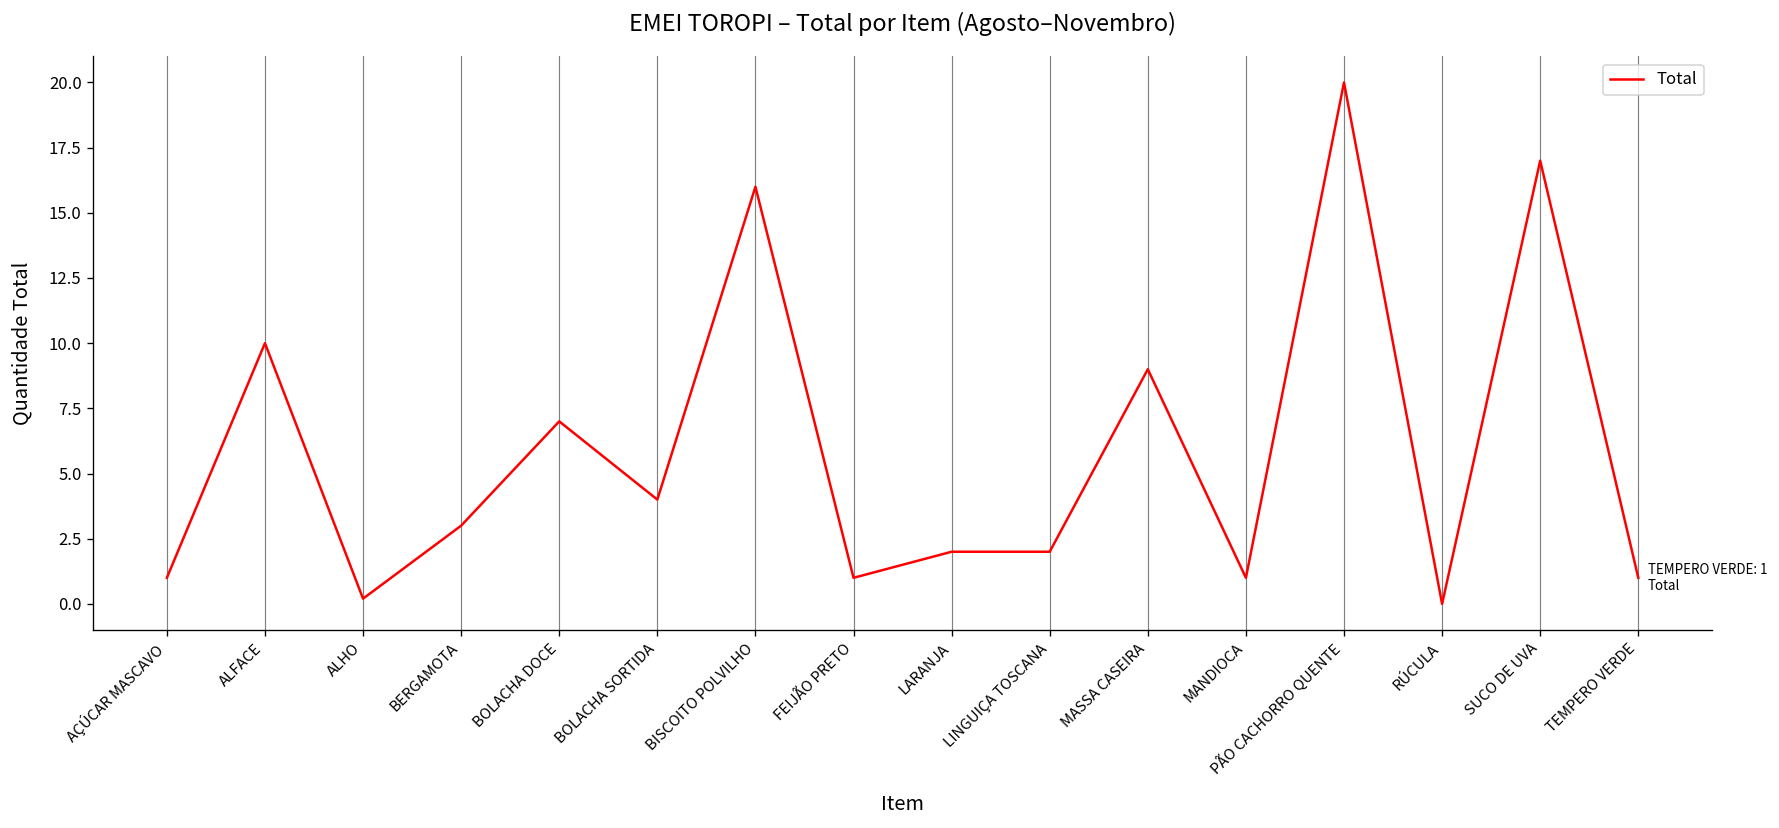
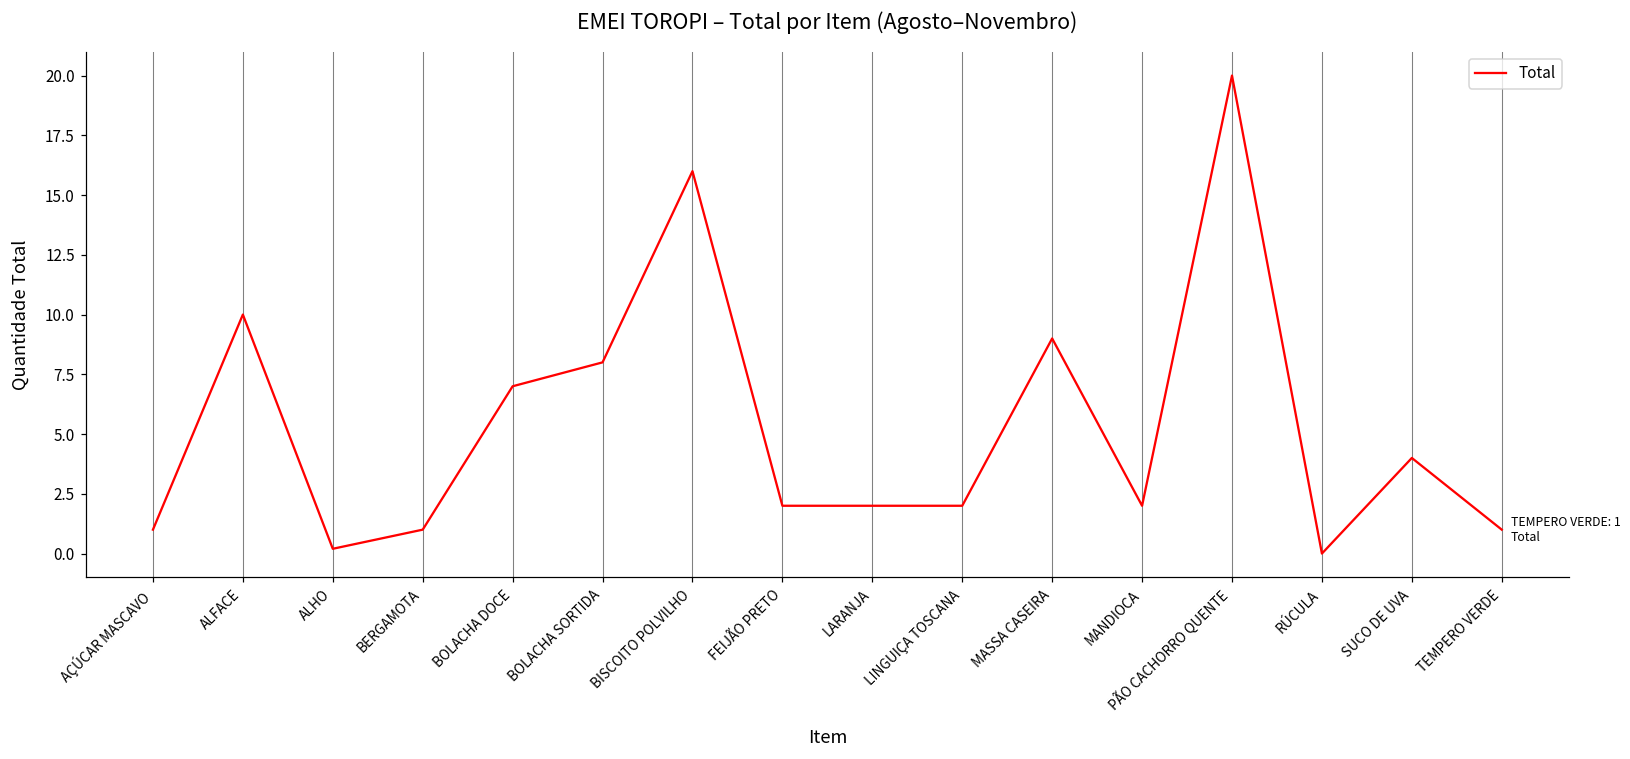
BERGAMOTA: 3 -> 1
BOLACHA SORTIDA: 4 -> 8
FEIJÃO PRETO: 1 -> 2
MANDIOCA: 1 -> 2
SUCO DE UVA: 17 -> 4
